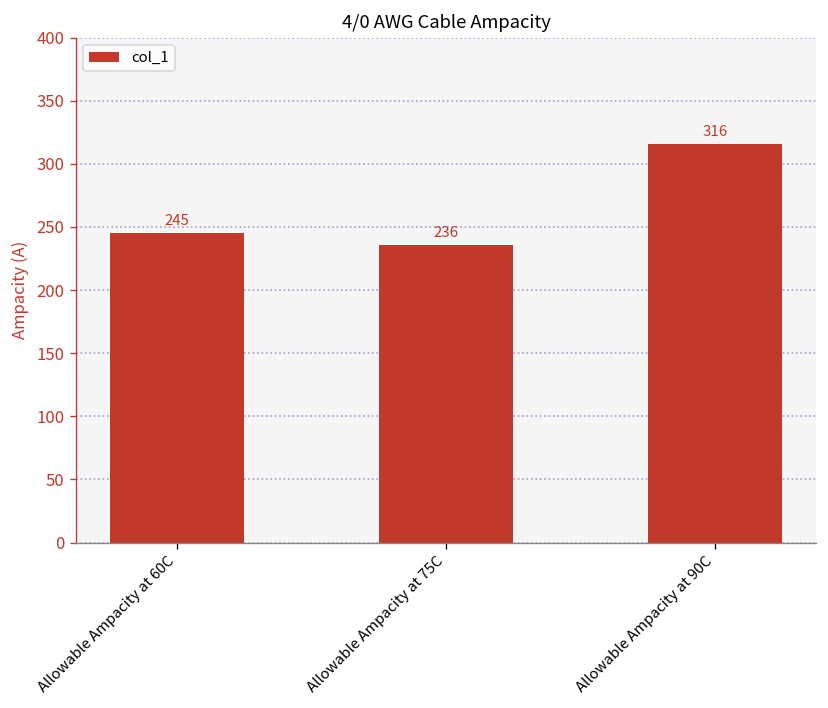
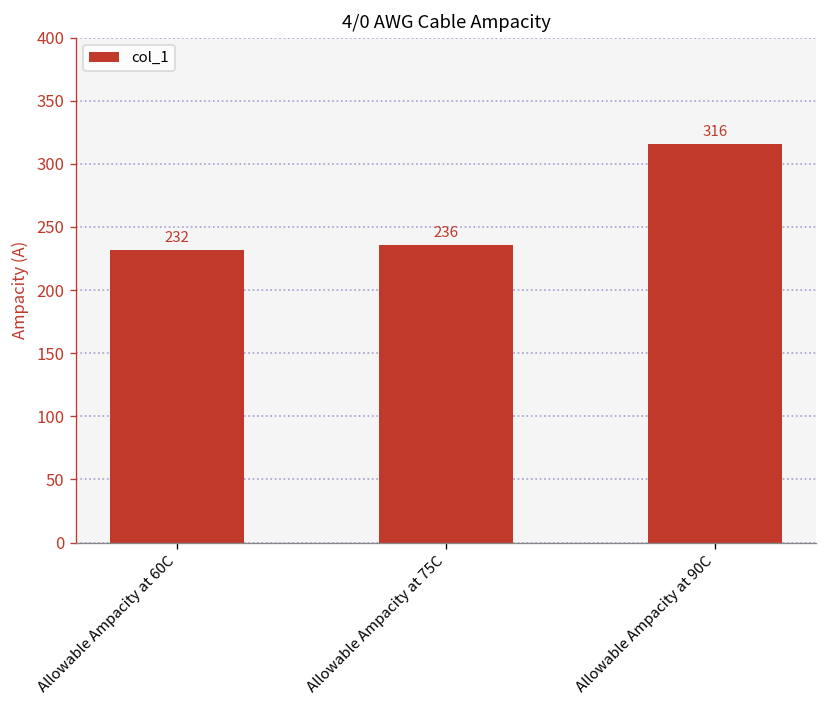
Allowable Ampacity at 60C: 245 -> 232
